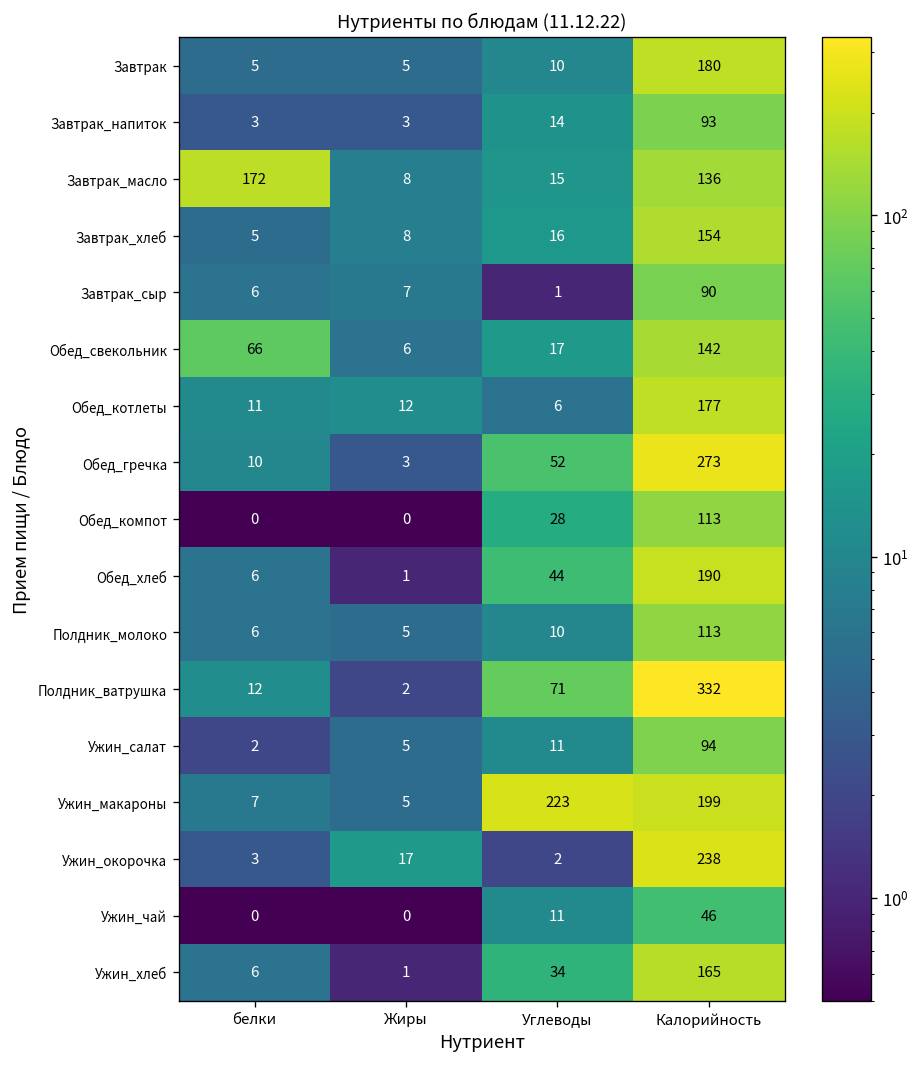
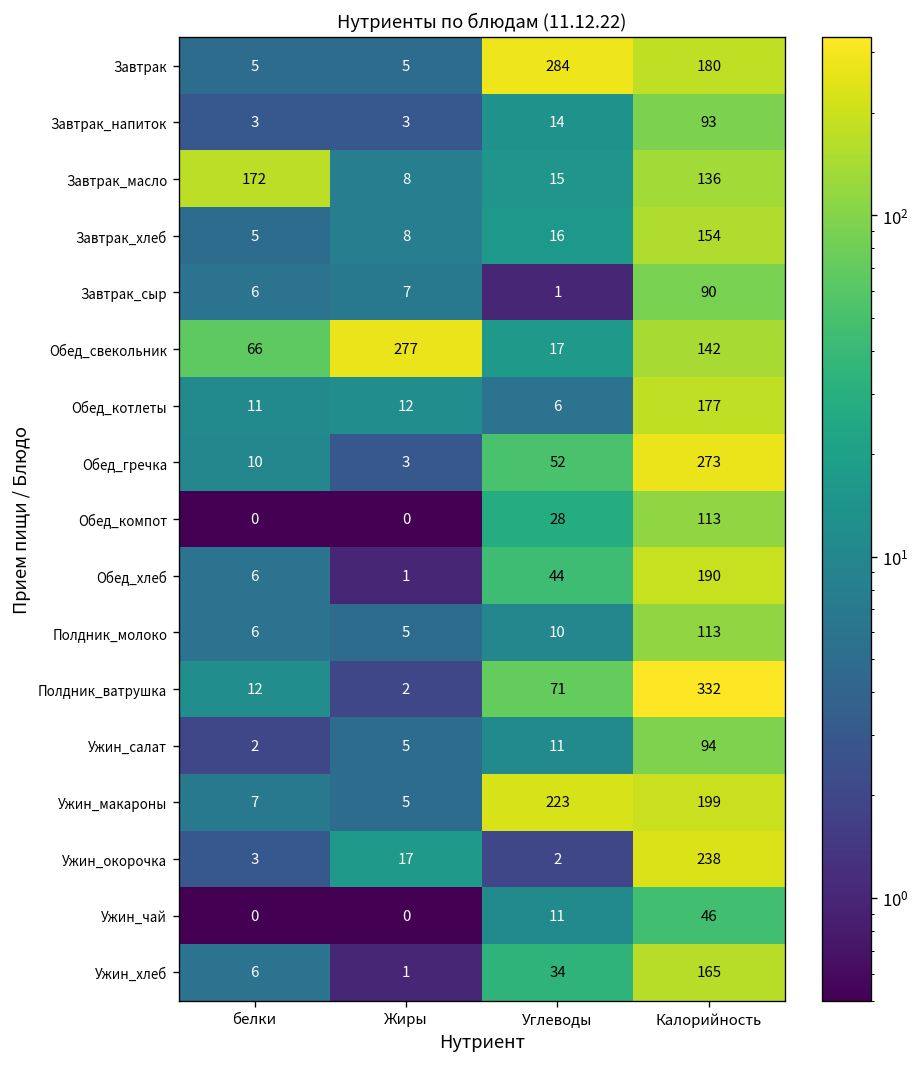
Завтрак, Углеводы: 10 -> 284
Обед_свекольник, Жиры: 6 -> 277
